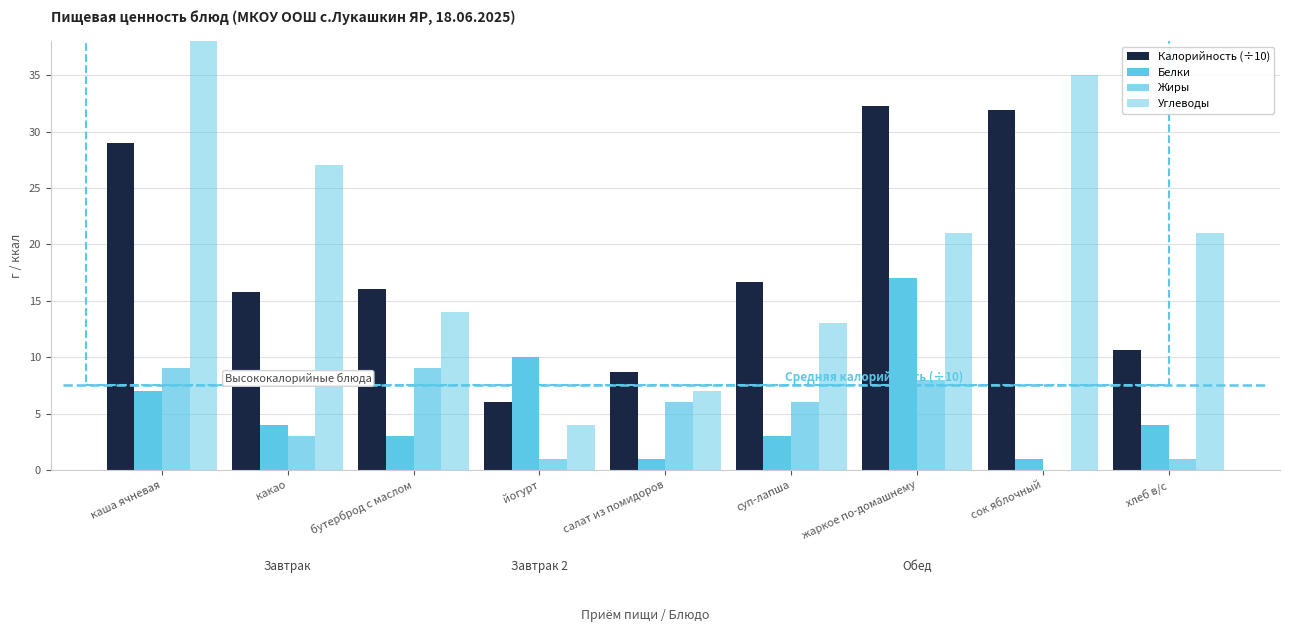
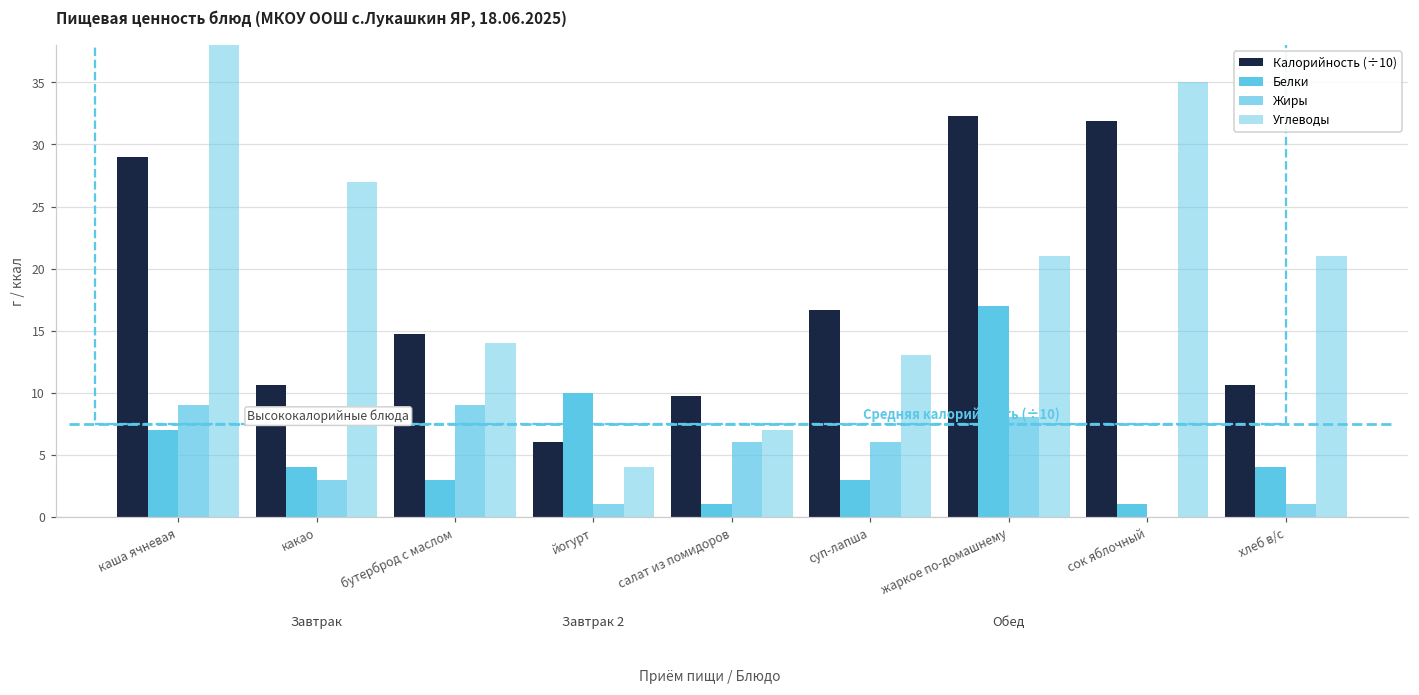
Калорийность (÷10), какао: 15.8 -> 10.6
Калорийность (÷10), бутерброд с маслом: 16.0 -> 14.7
Калорийность (÷10), салат из помидоров: 8.7 -> 9.7
